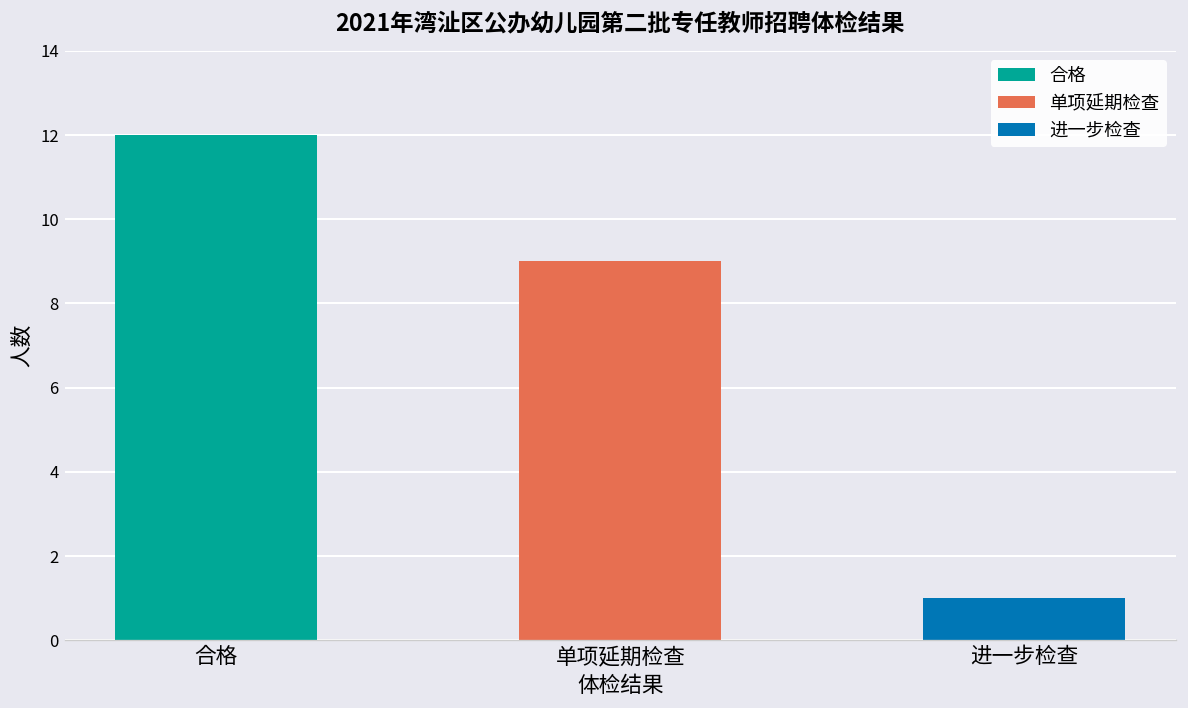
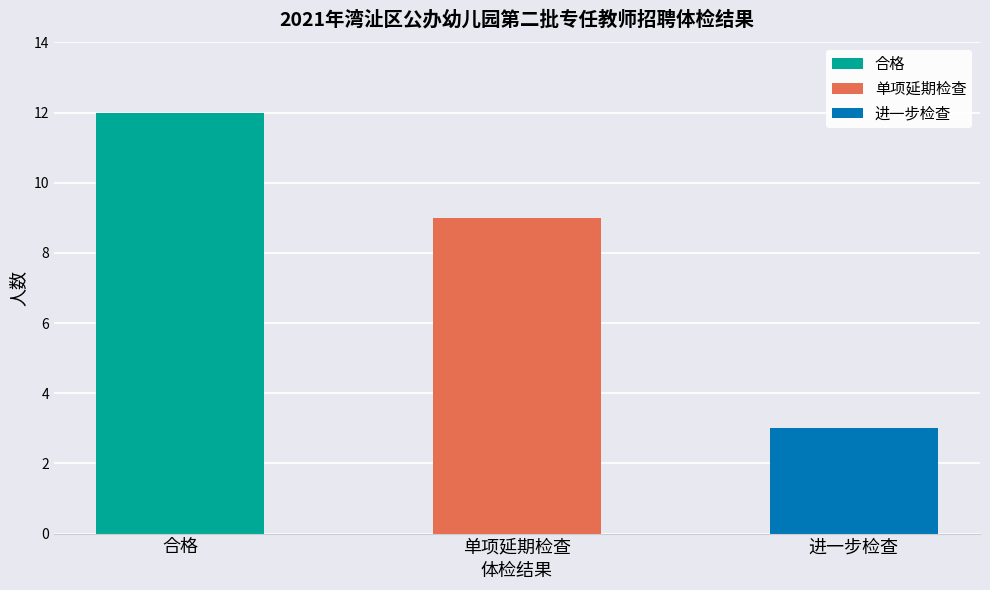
进一步检查: 1 -> 3
